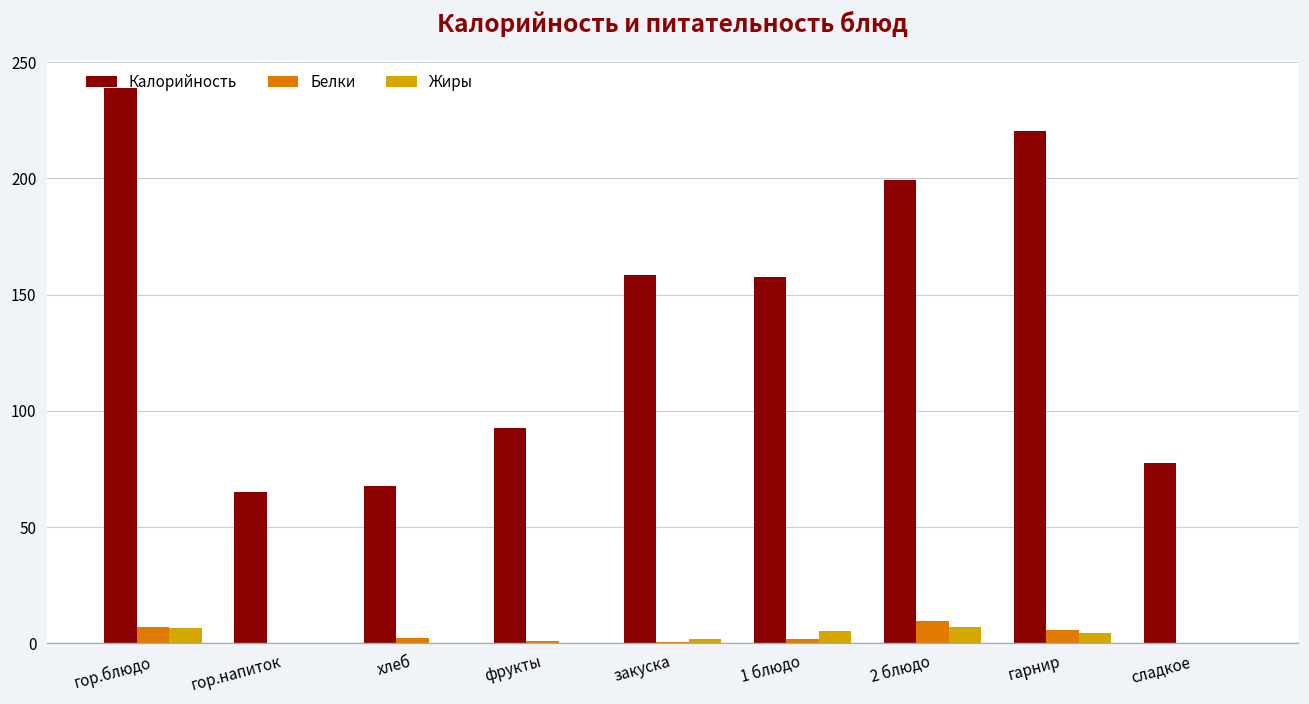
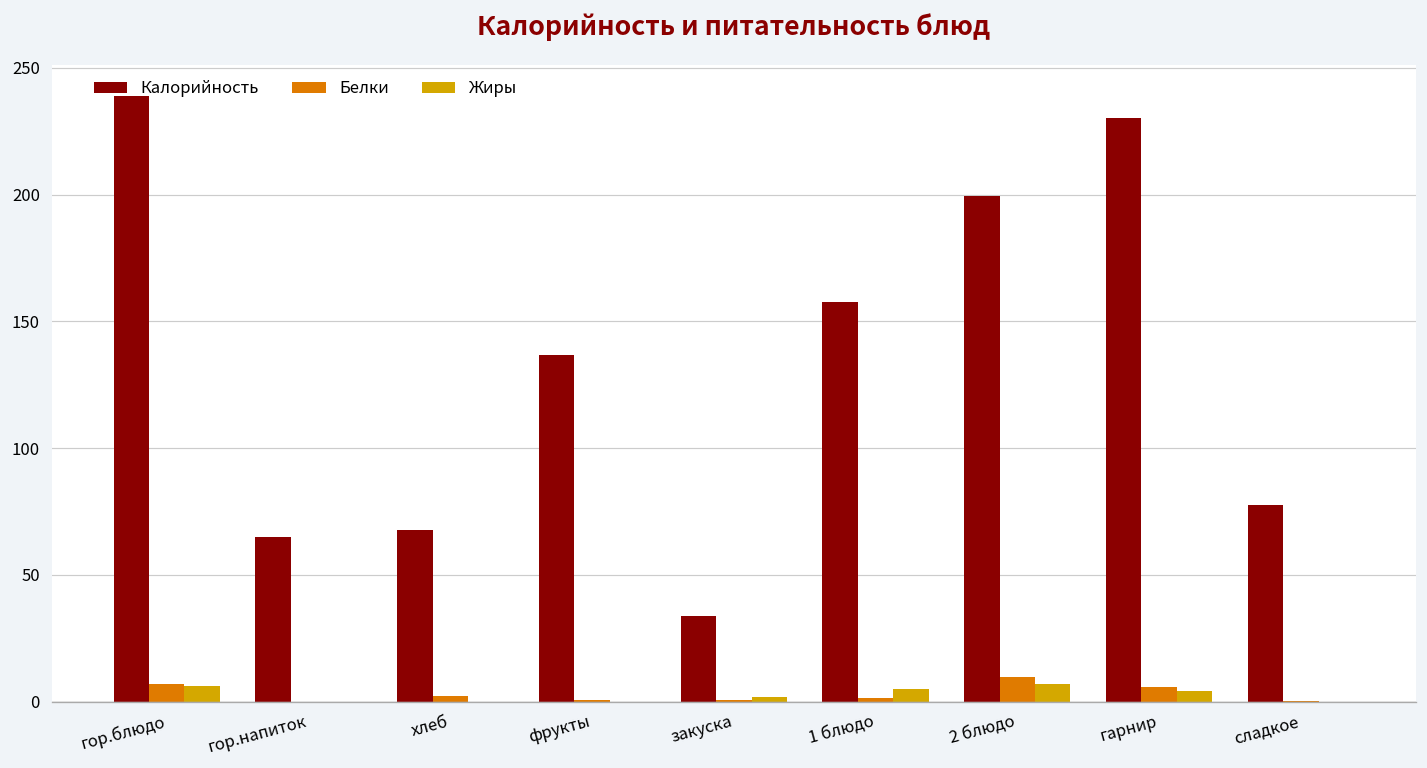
Калорийность, фрукты: 92 -> 137
Калорийность, закуска: 159 -> 34
Калорийность, гарнир: 220 -> 230
